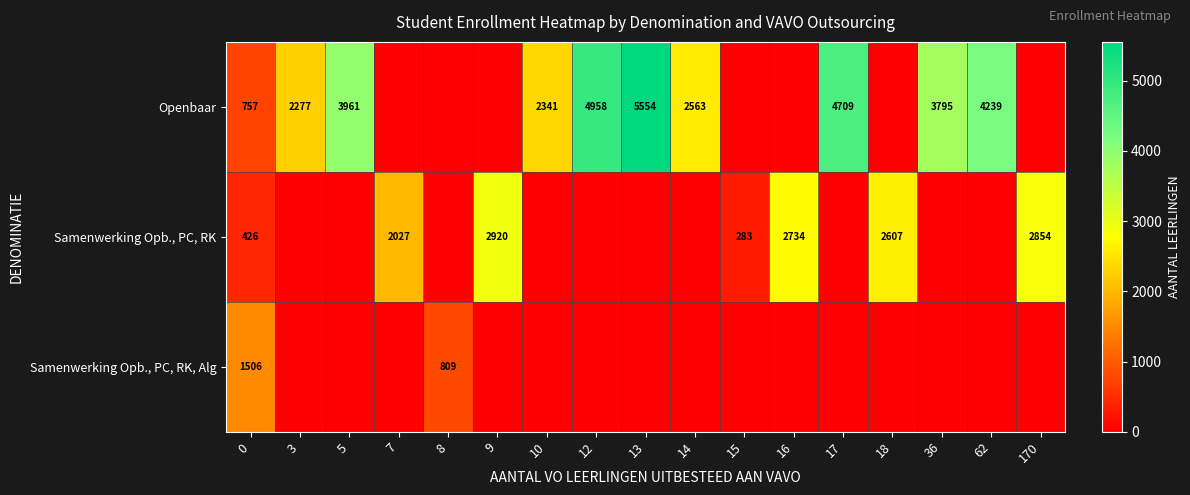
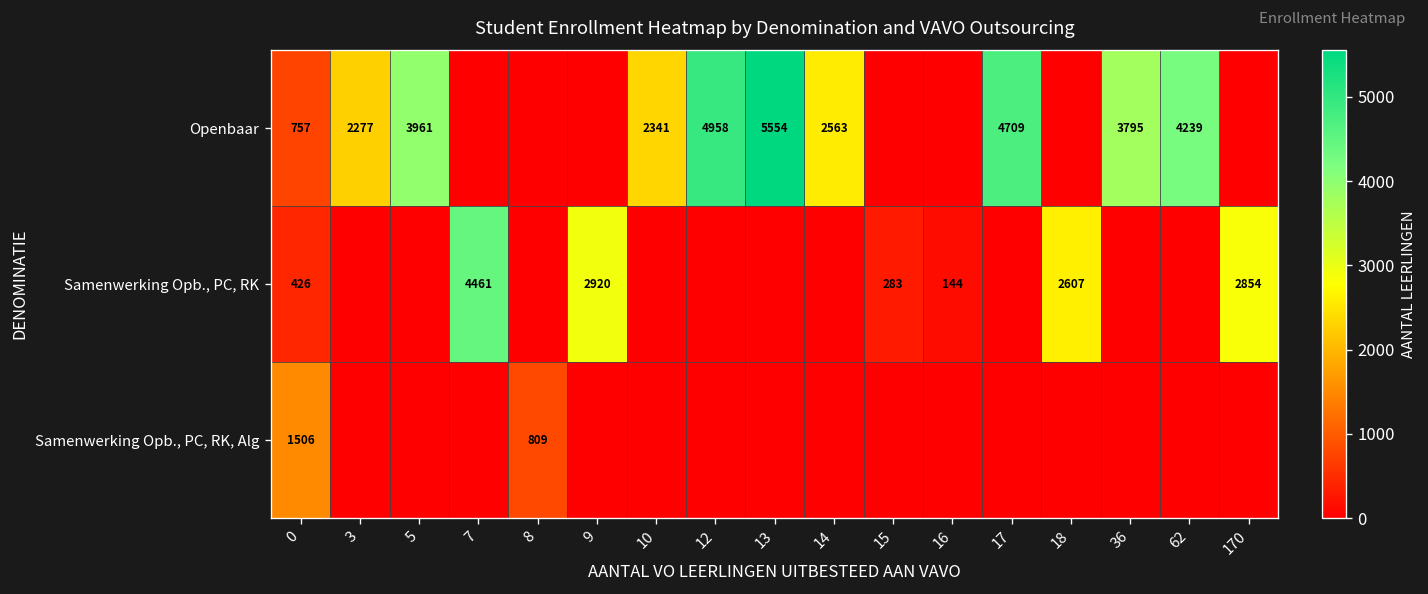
Samenwerking Opb., PC, RK, 7: 2027 -> 4461
Samenwerking Opb., PC, RK, 16: 2734 -> 144
